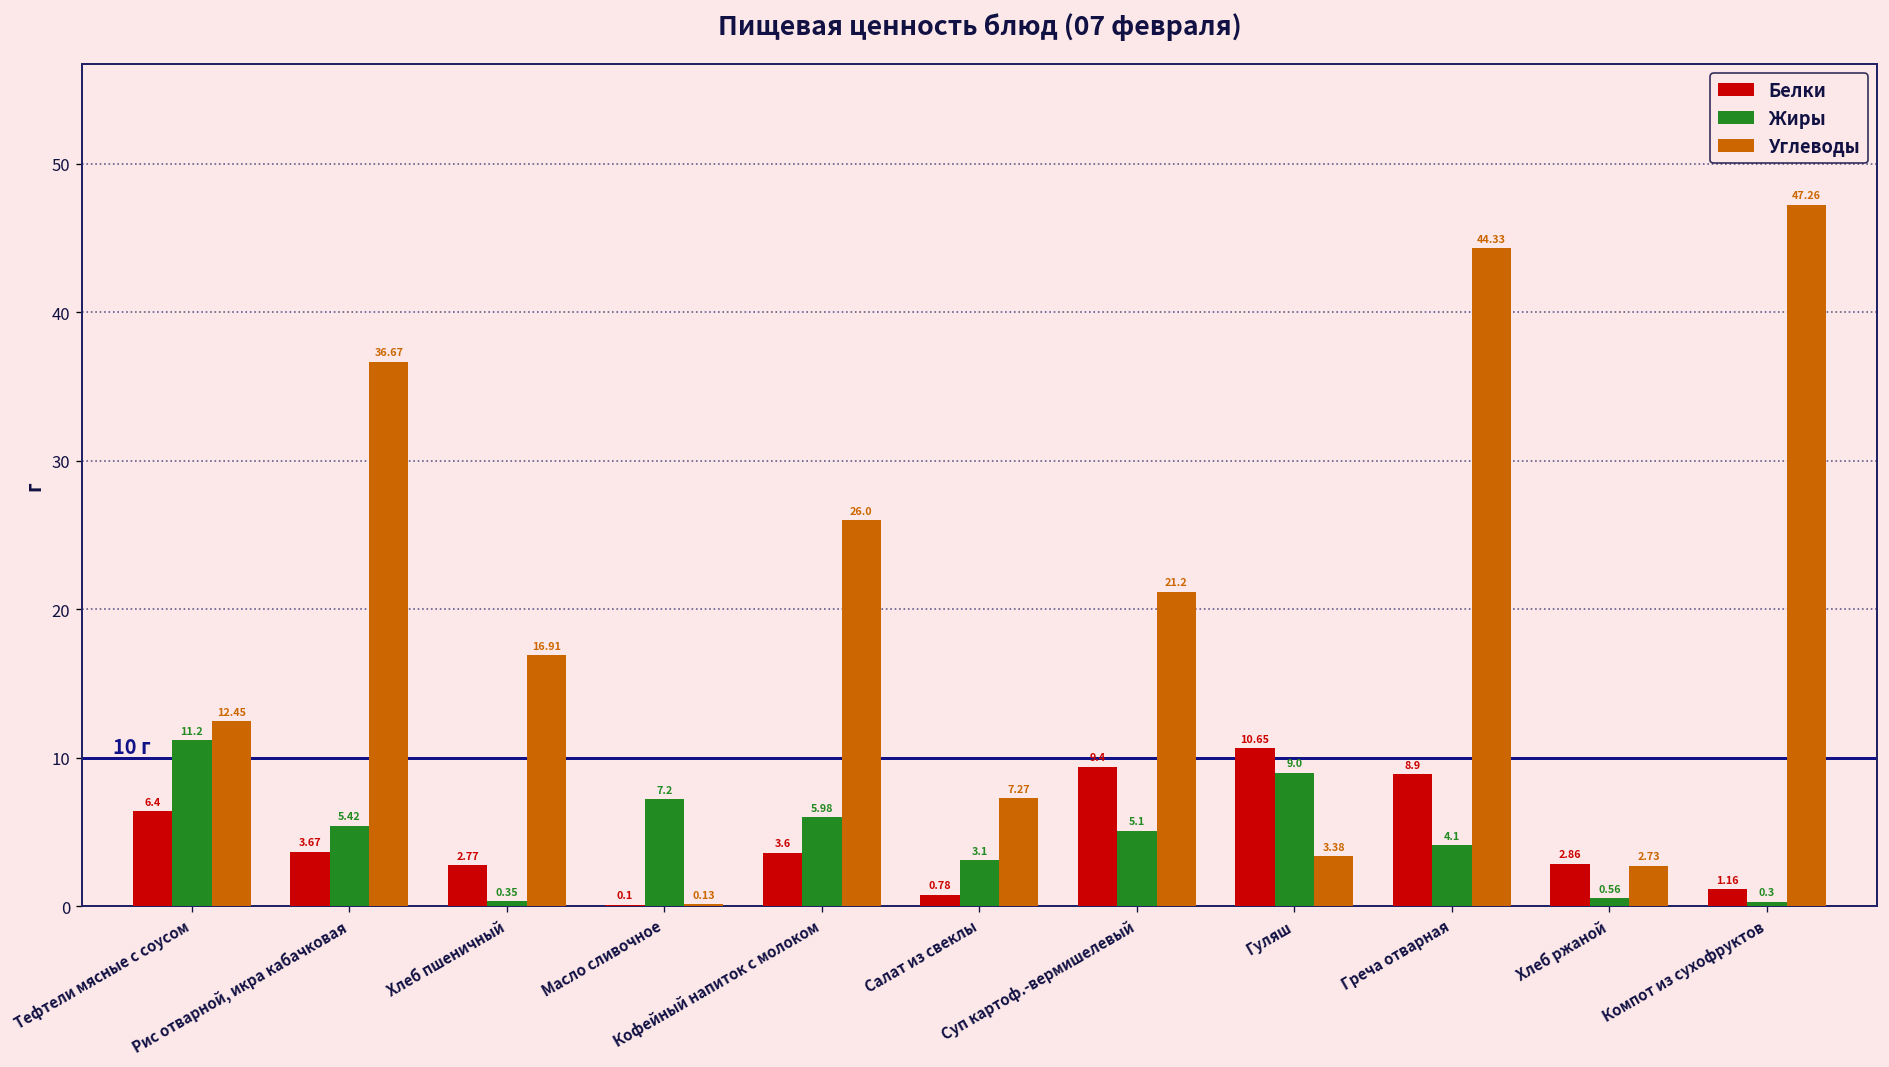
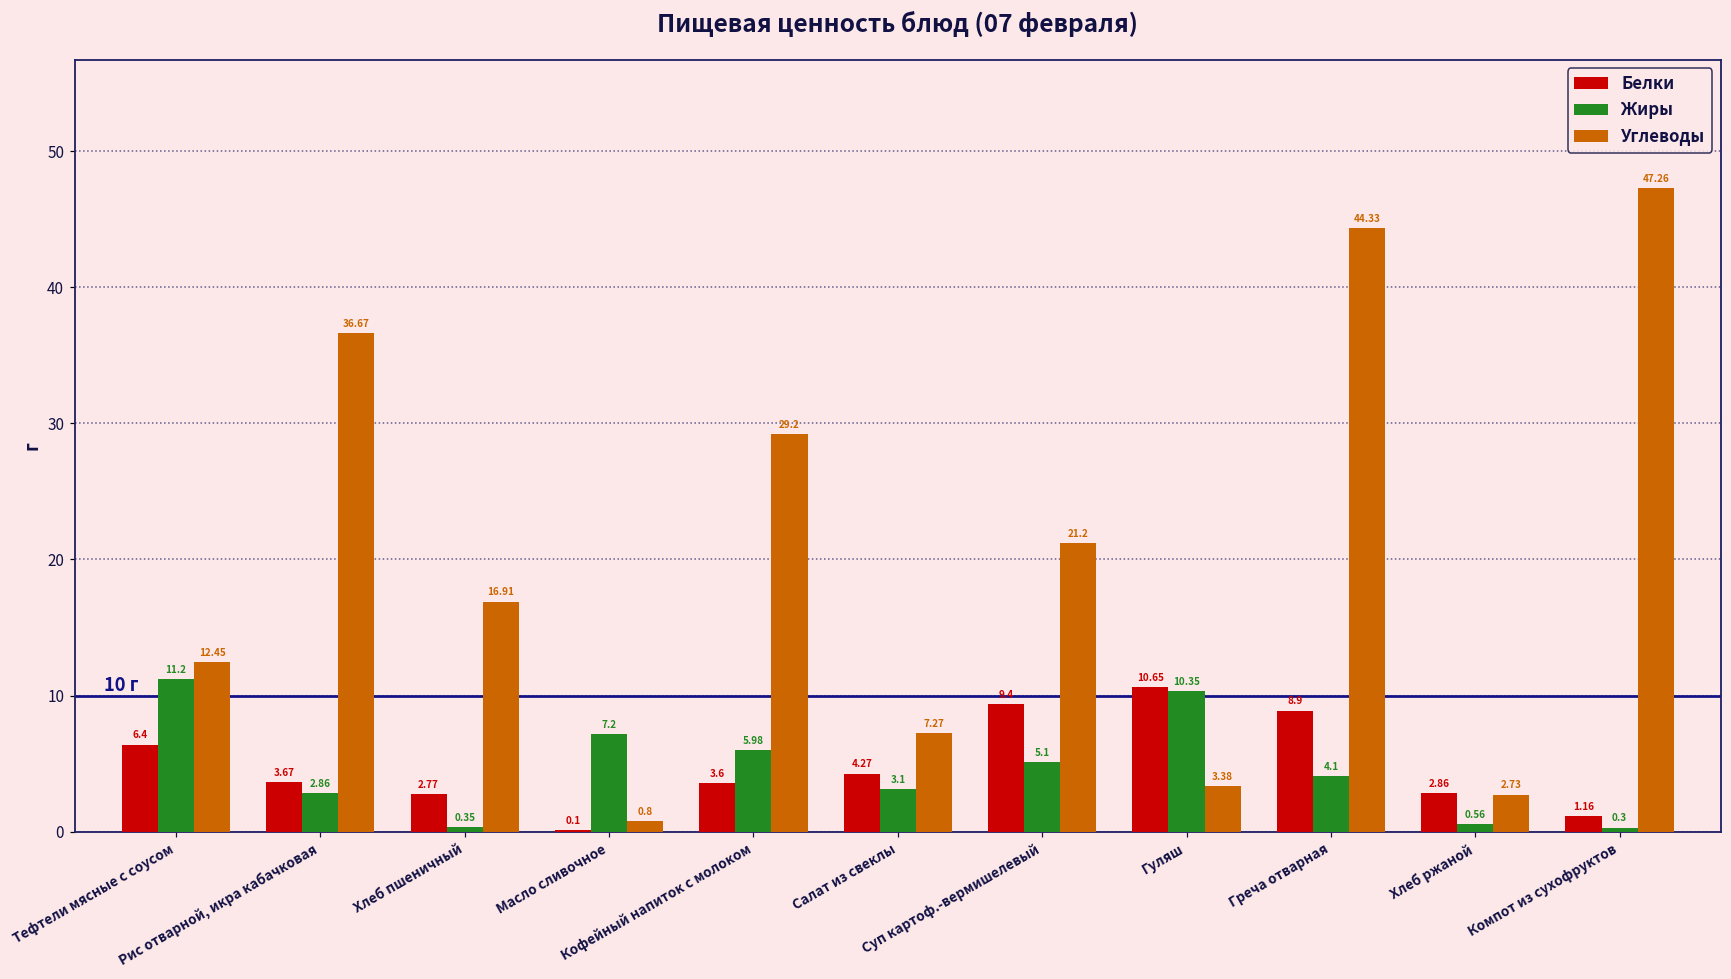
Жиры, Рис отварной, икра кабачковая: 5.42 -> 2.86
Углеводы, Масло сливочное: 0.13 -> 0.8
Углеводы, Кофейный напиток с молоком: 26.0 -> 29.2
Белки, Салат из свеклы: 0.78 -> 4.27
Жиры, Гуляш: 9.0 -> 10.35
